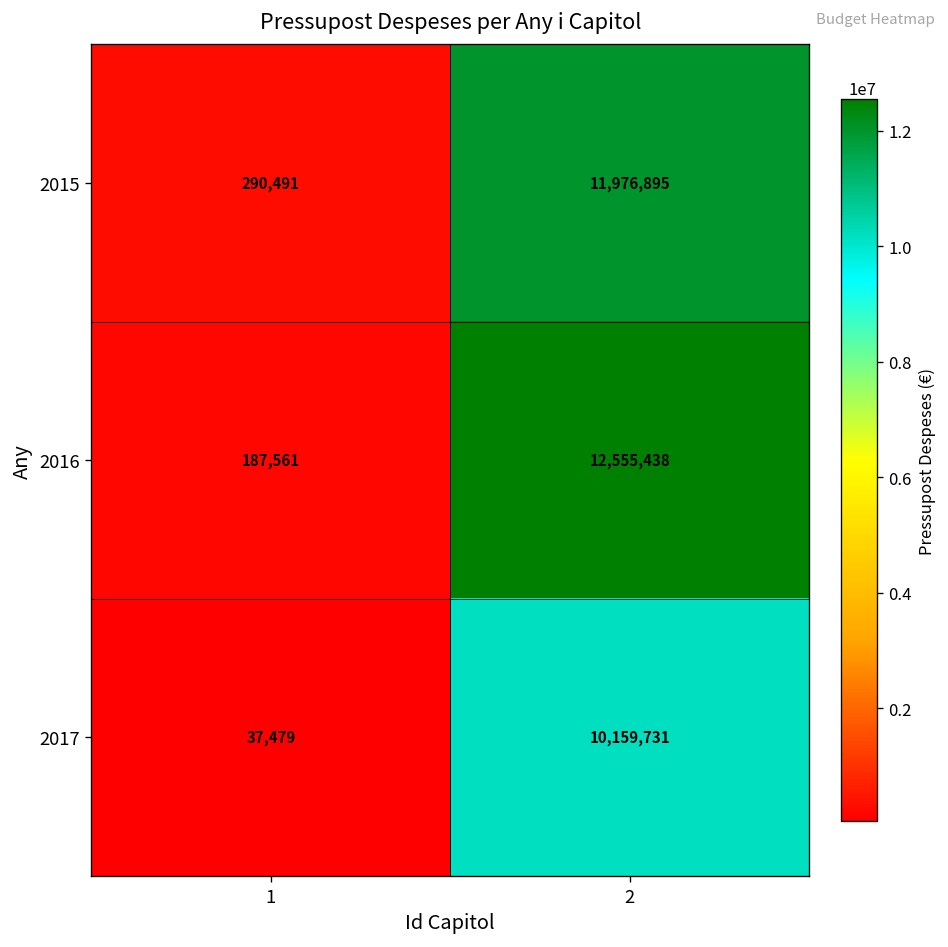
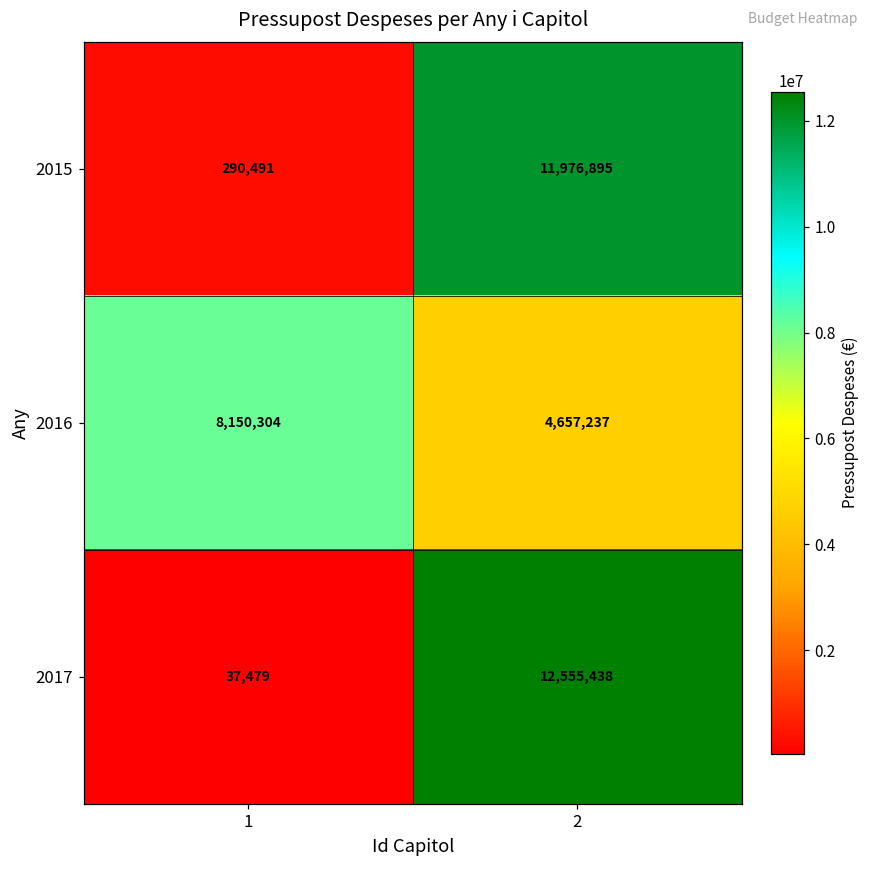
2016, 1: 187,561 -> 8,150,304
2016, 2: 12,555,438 -> 4,657,237
2017, 2: 10,159,731 -> 12,555,438
